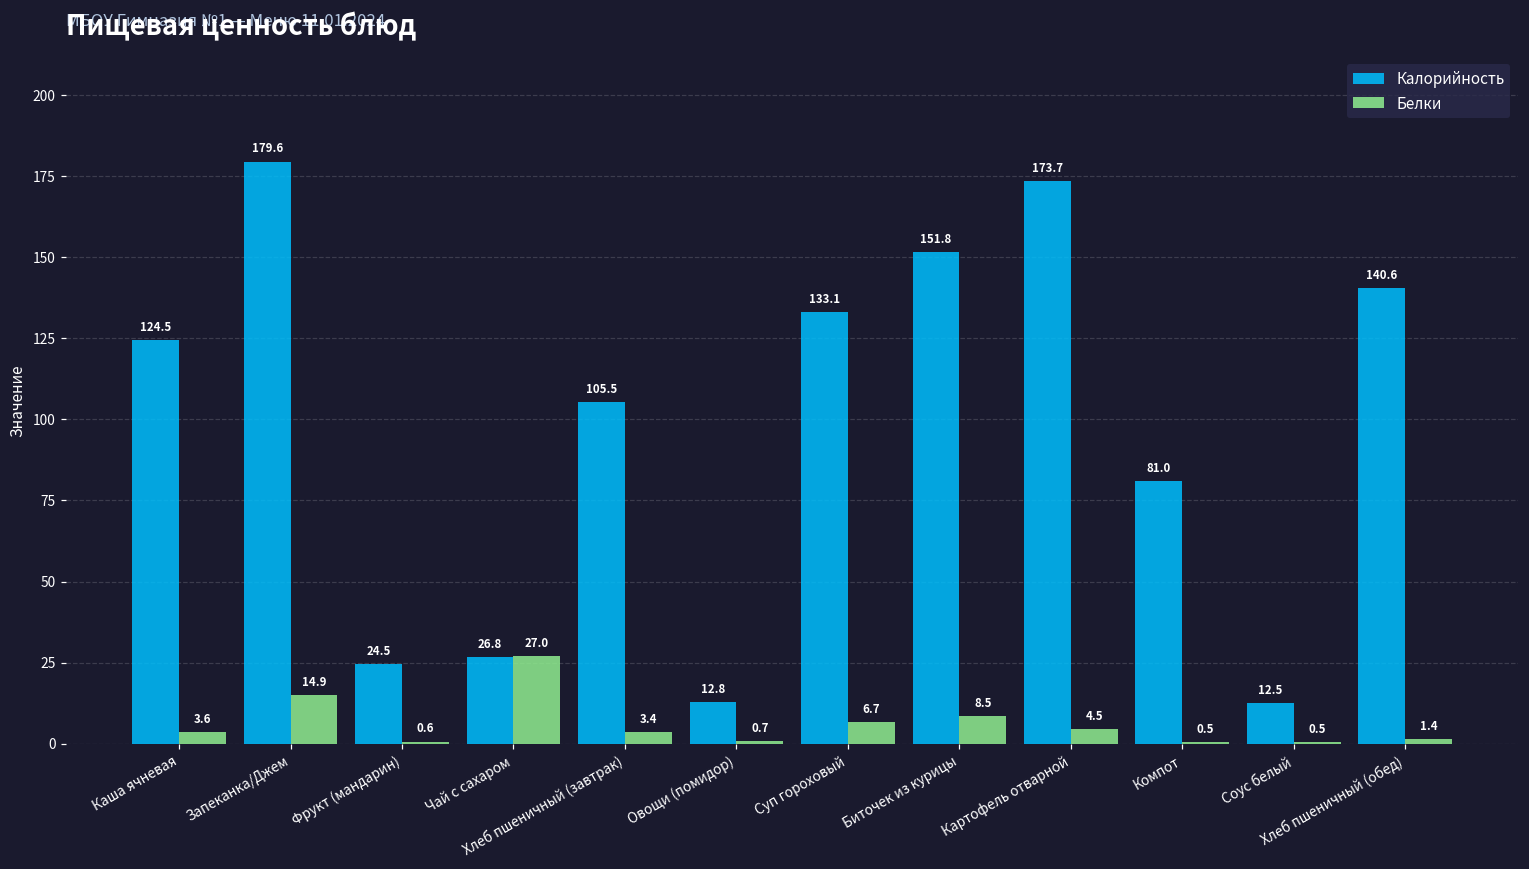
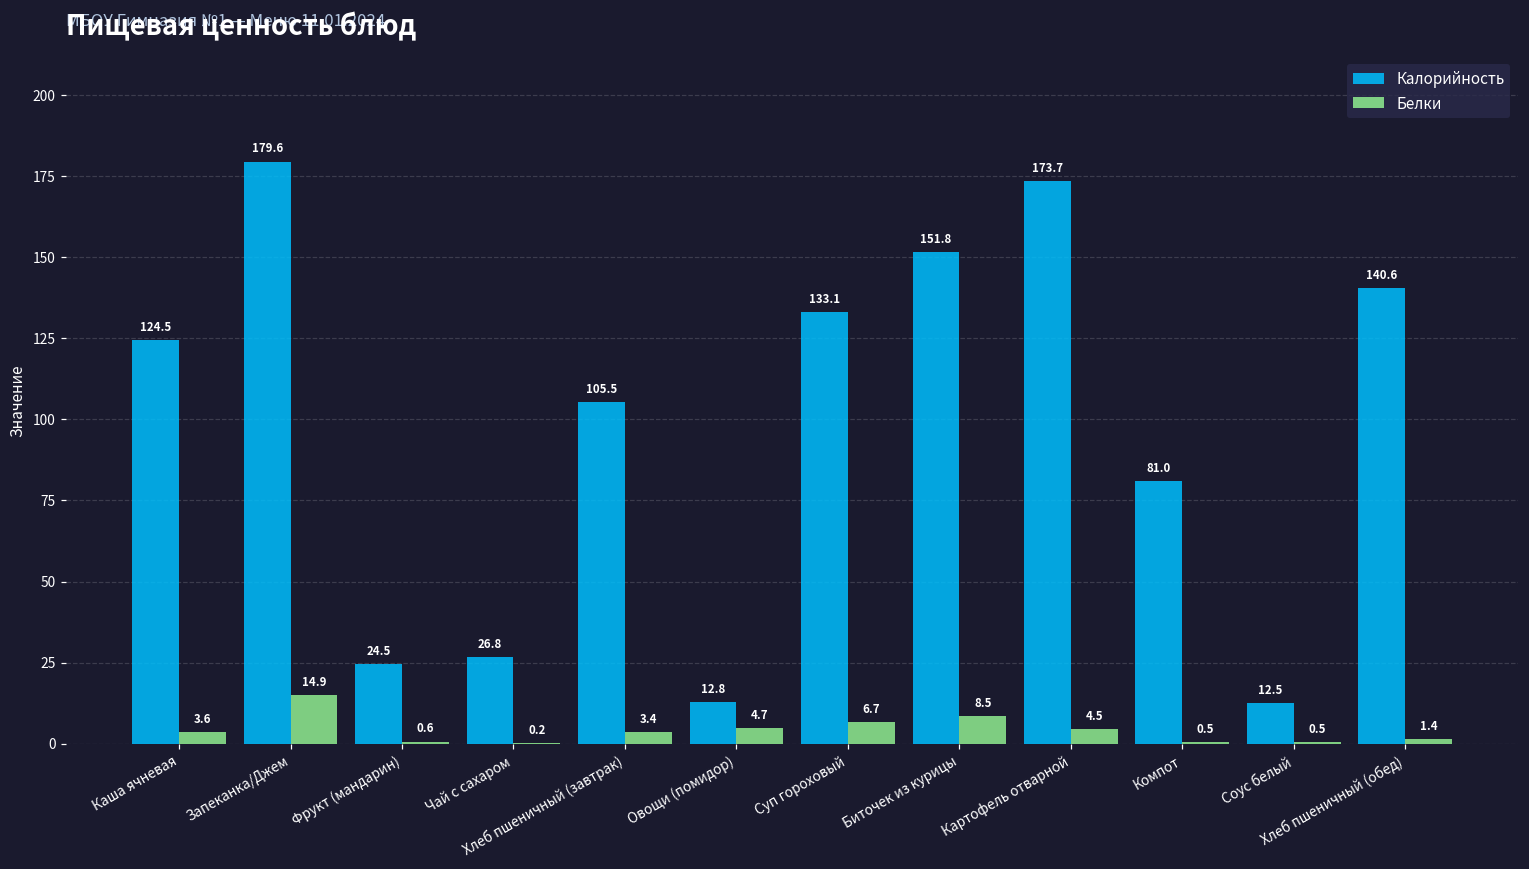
Белки, Чай с сахаром: 27.0 -> 0.2
Белки, Овощи (помидор): 0.7 -> 4.7
